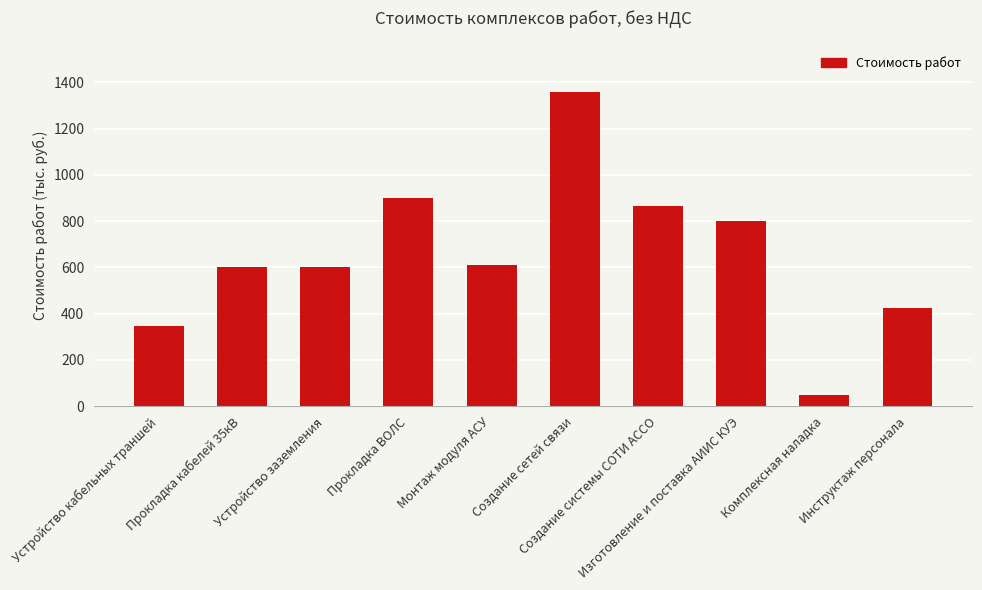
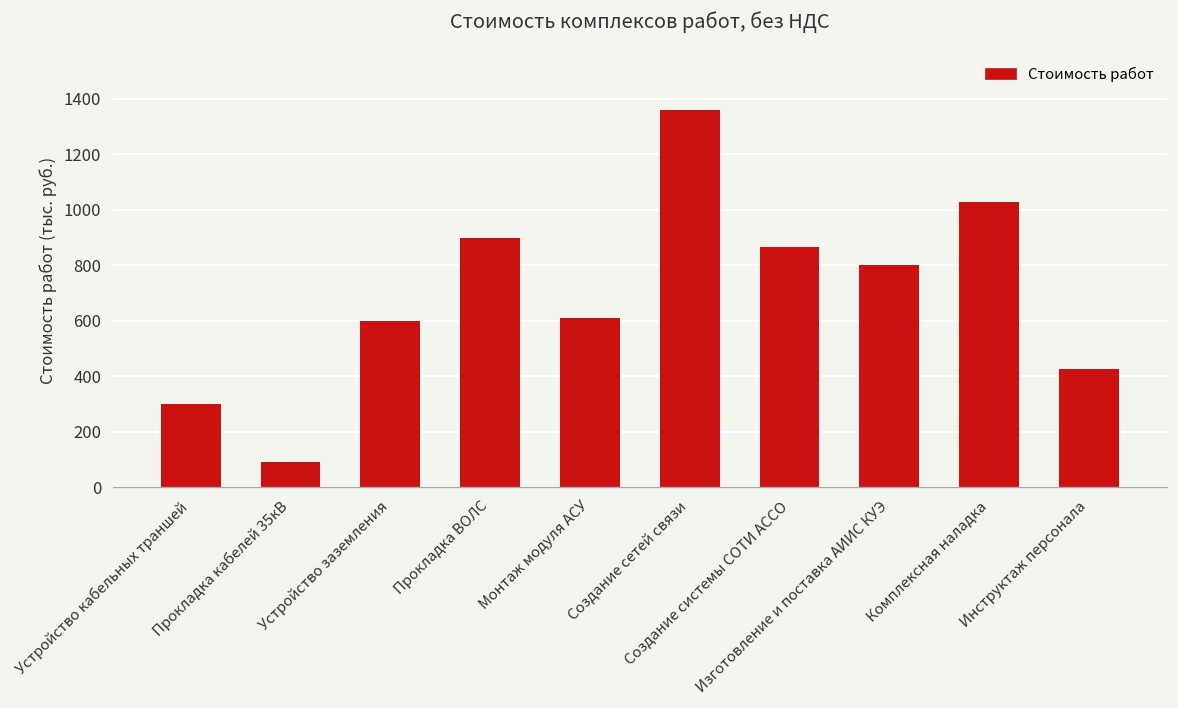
Устройство кабельных траншей: 350 -> 300
Прокладка кабелей 35кВ: 600 -> 90
Комплексная наладка: 50 -> 1030
